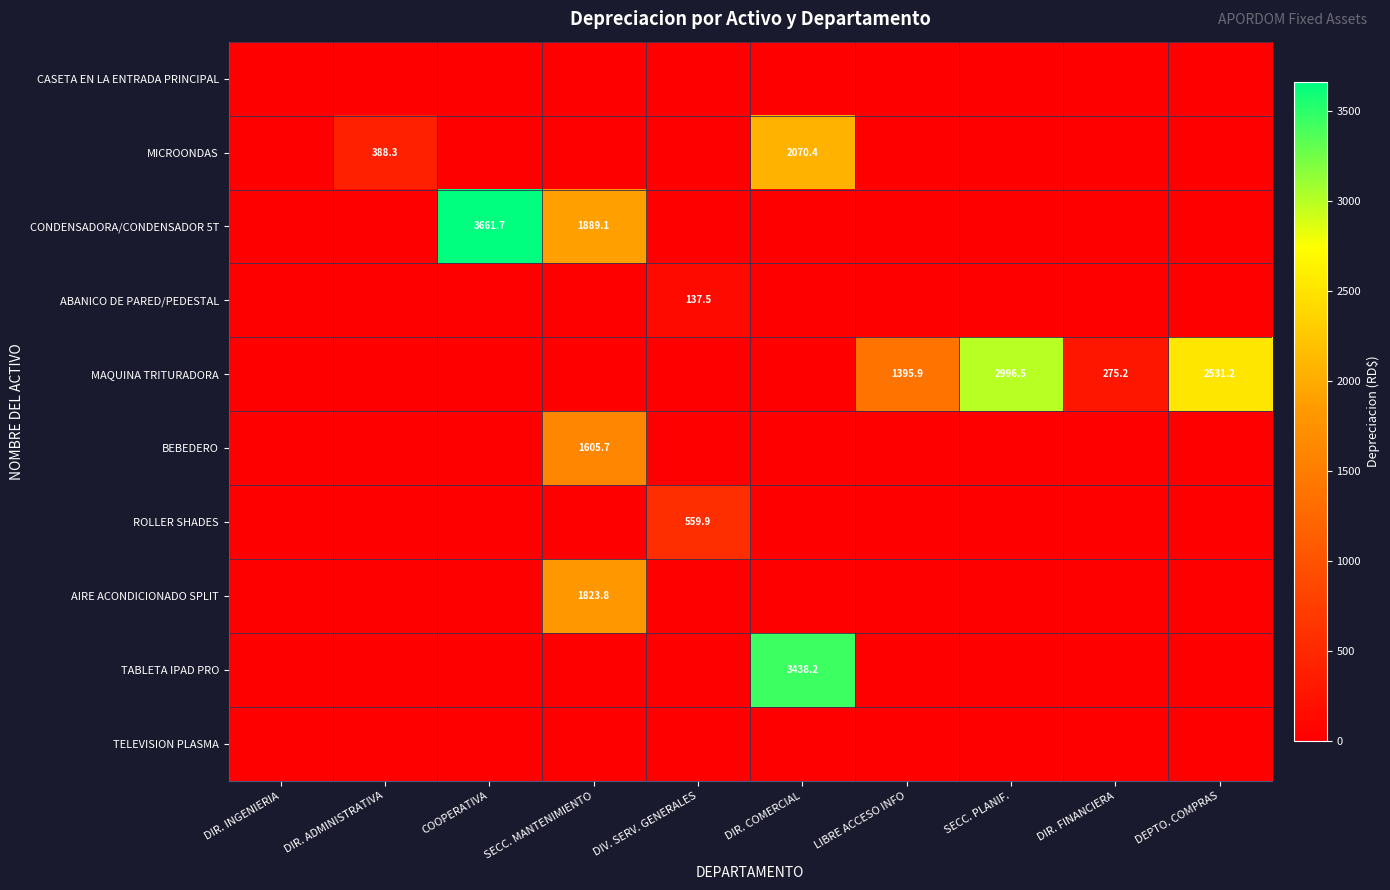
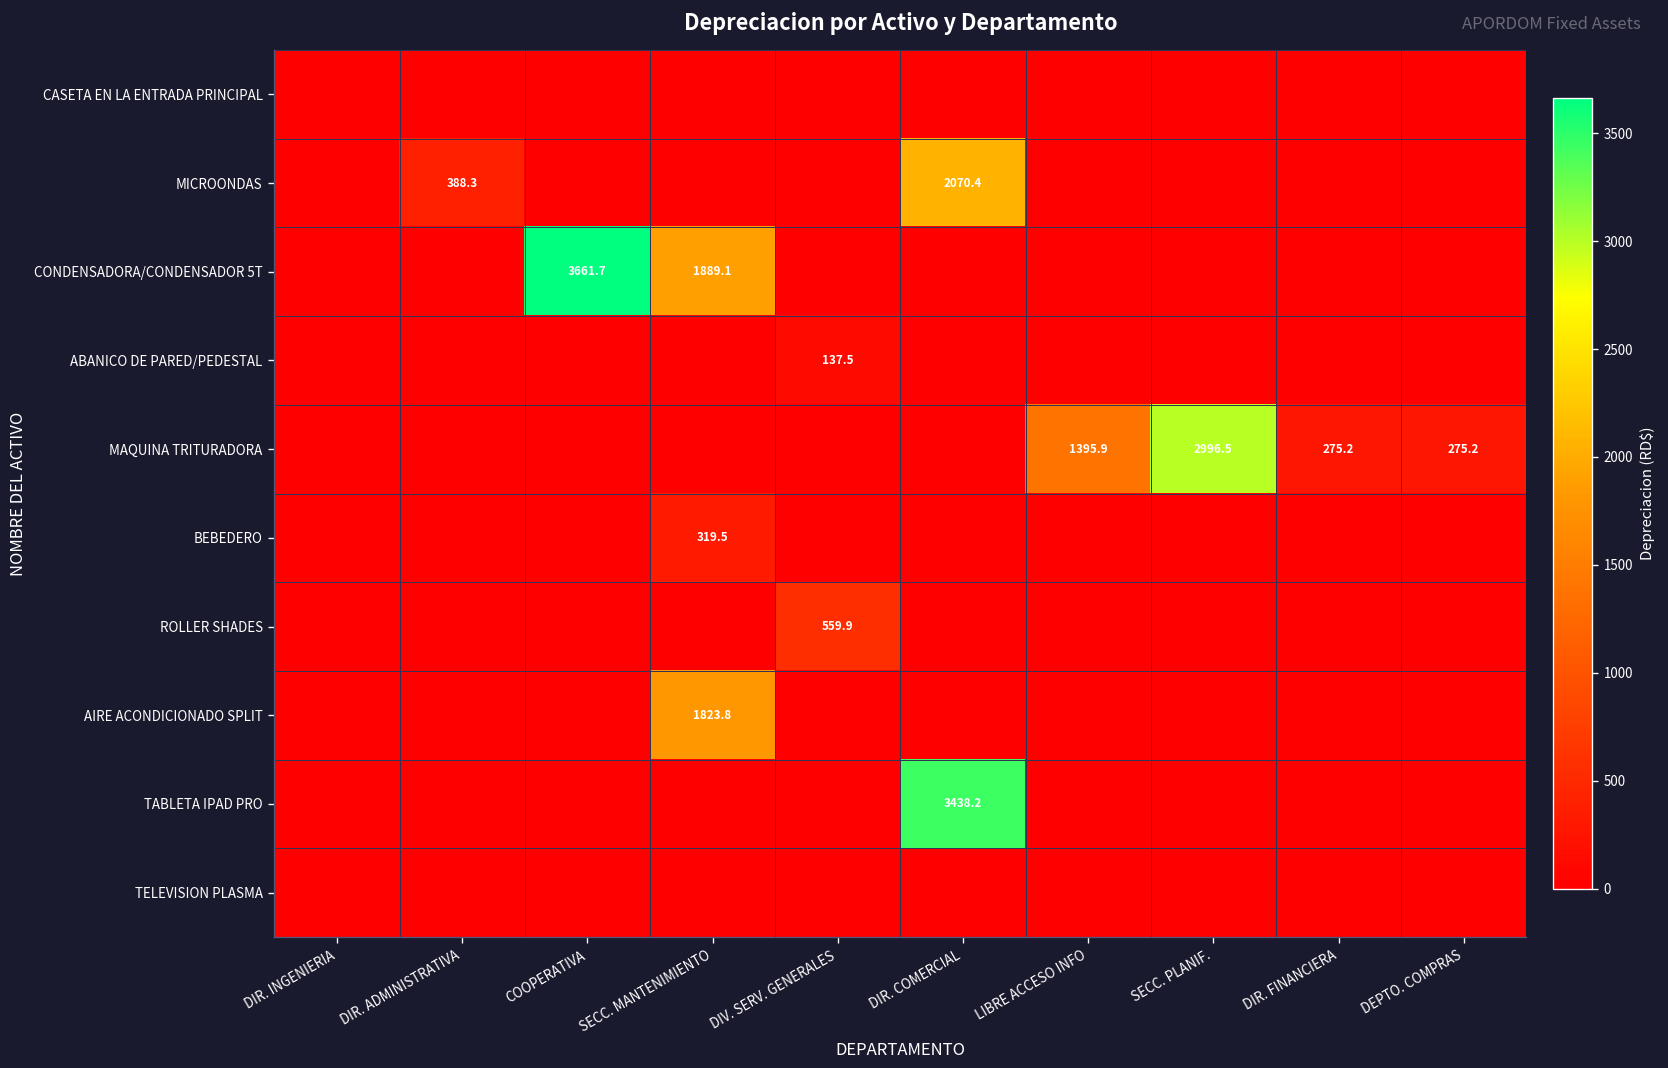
MAQUINA TRITURADORA, DEPTO. COMPRAS: 2531.2 -> 275.2
BEBEDERO, SECC. MANTENIMIENTO: 1605.7 -> 319.5
